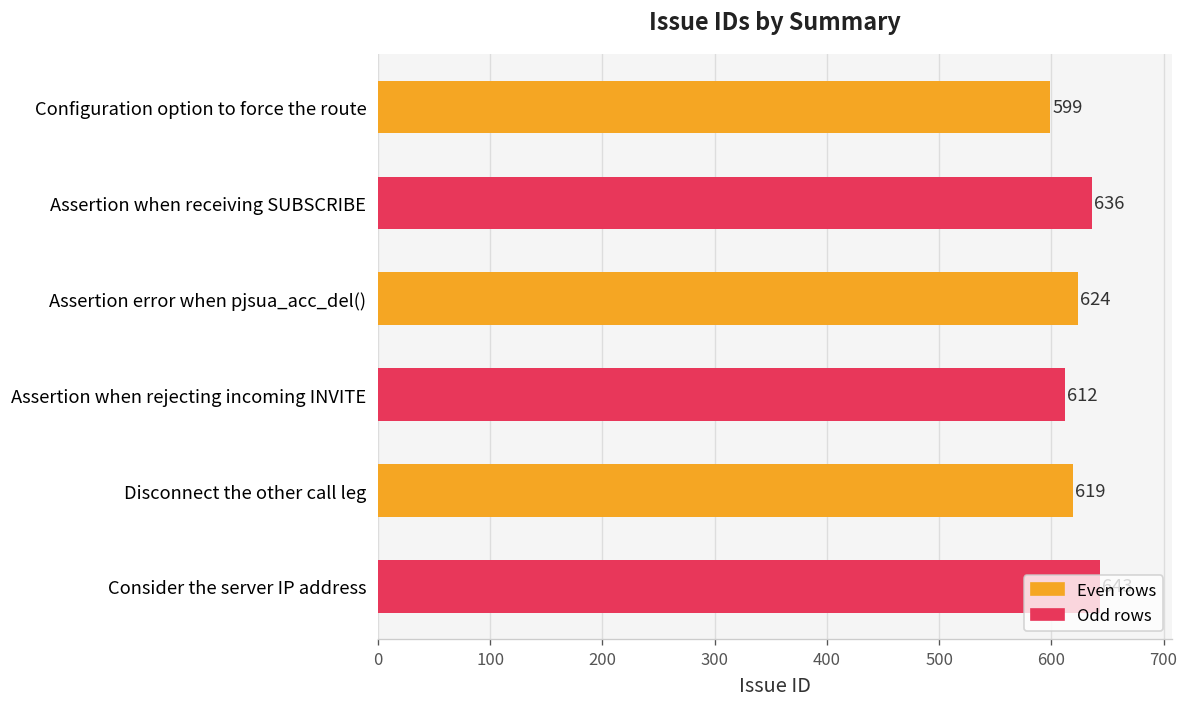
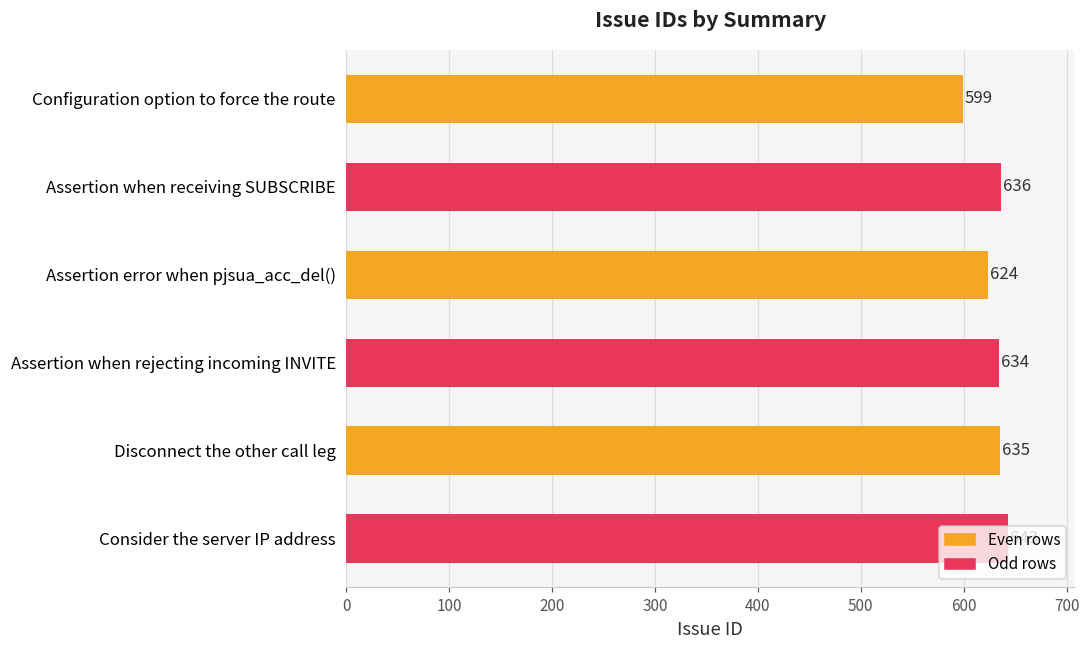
Assertion when rejecting incoming INVITE: 612 -> 634
Disconnect the other call leg: 619 -> 635
